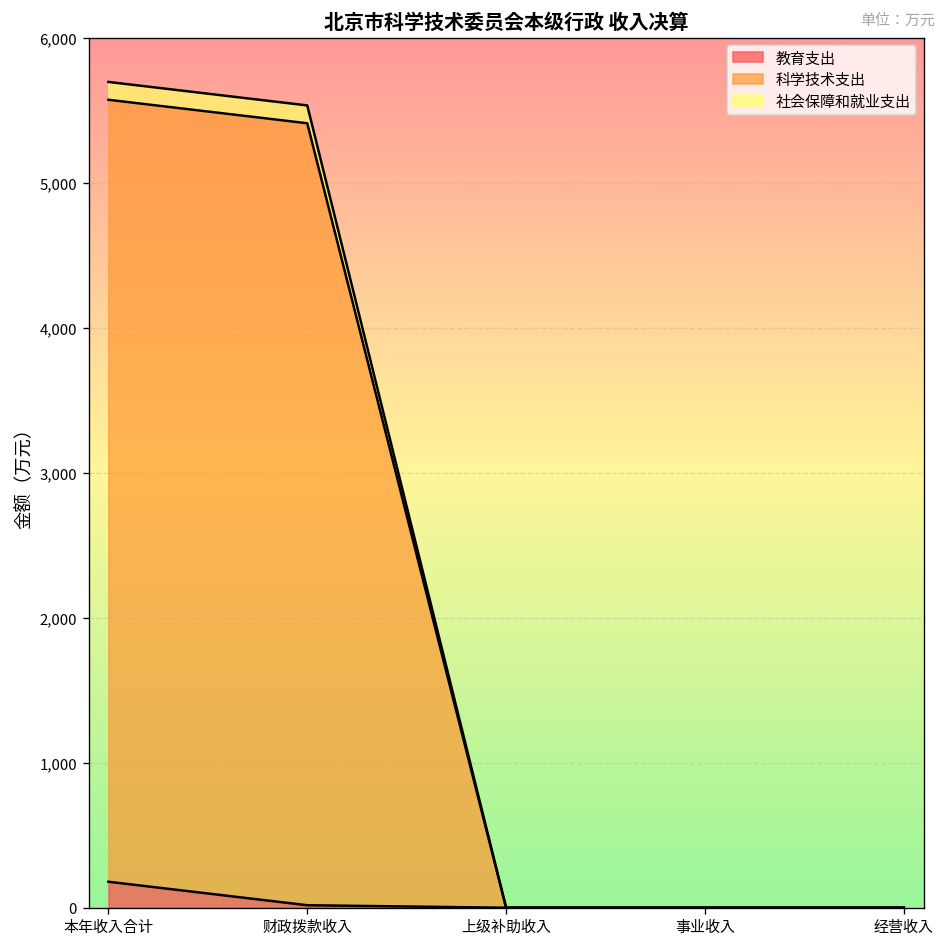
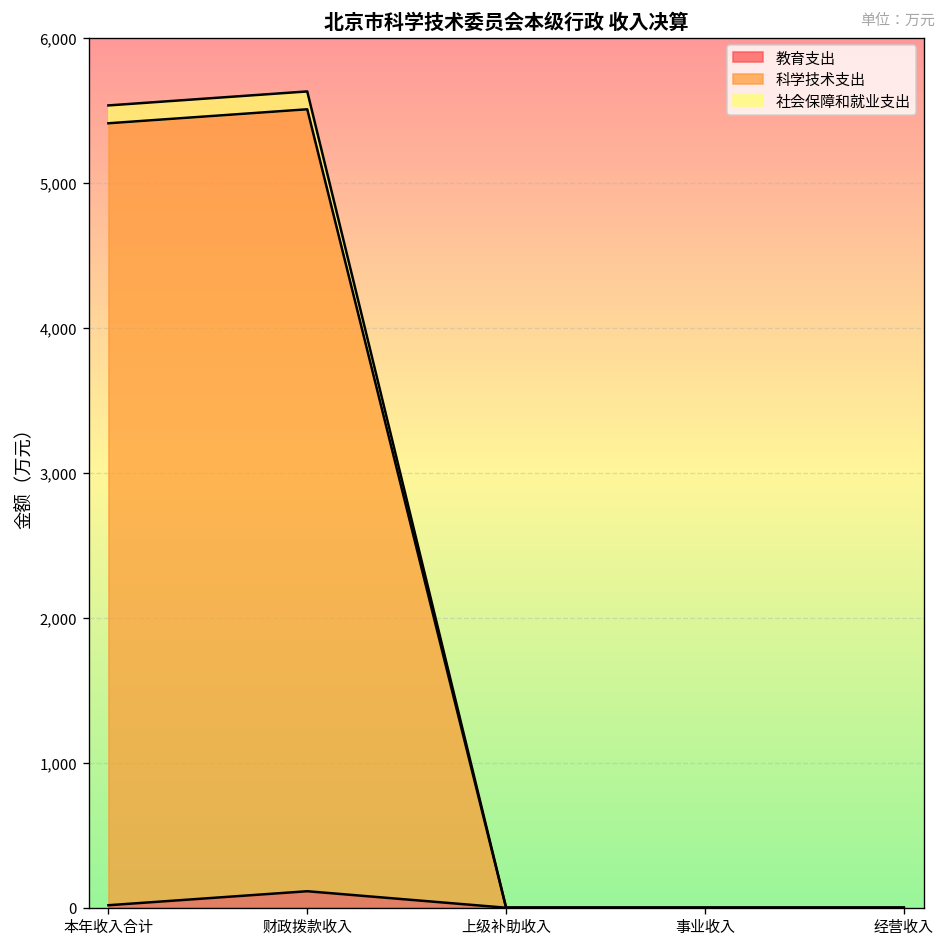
教育支出, 本年收入合计: 180 -> 20
教育支出, 财政拨款收入: 20 -> 110
